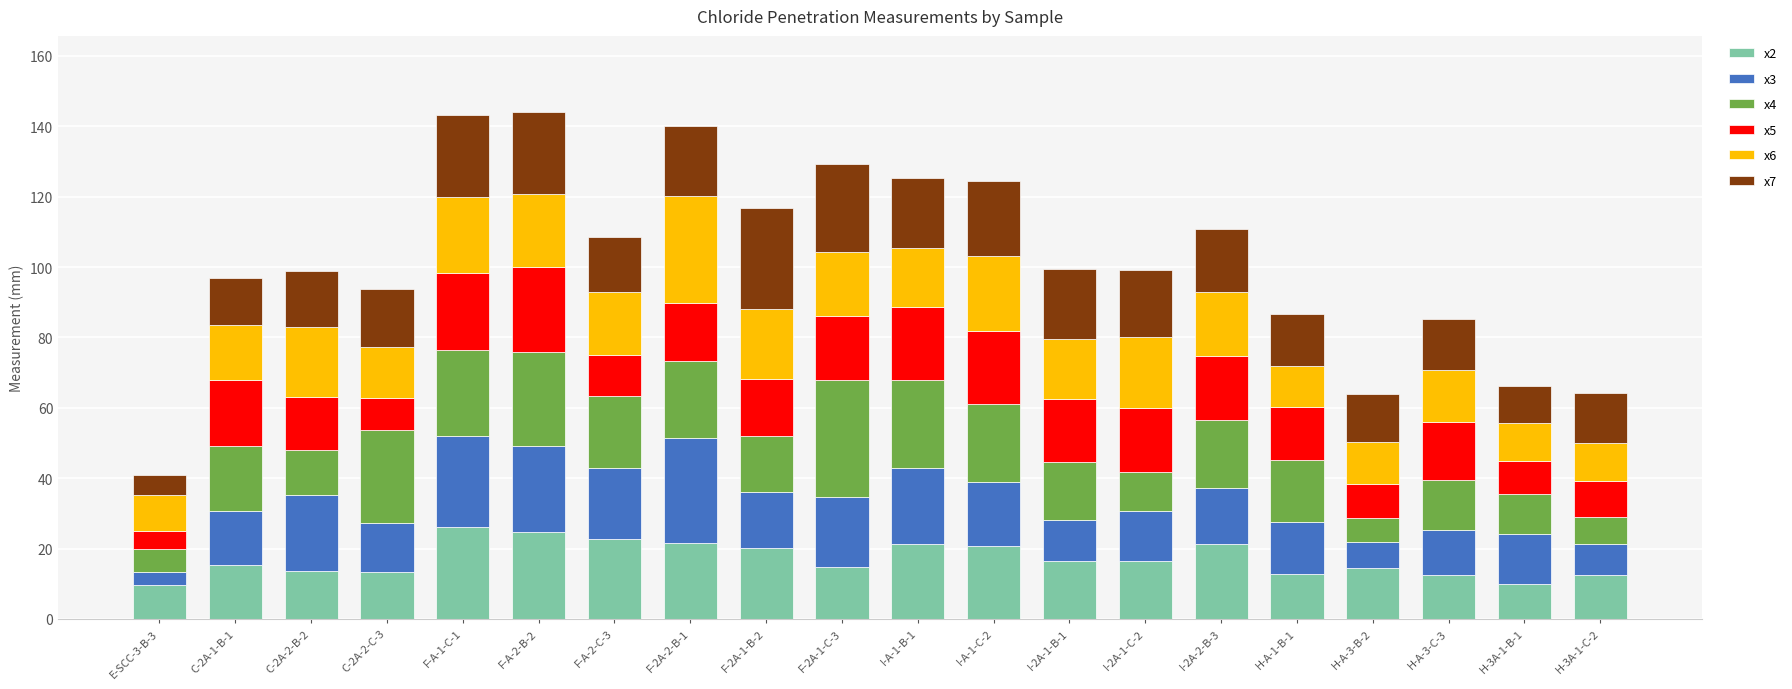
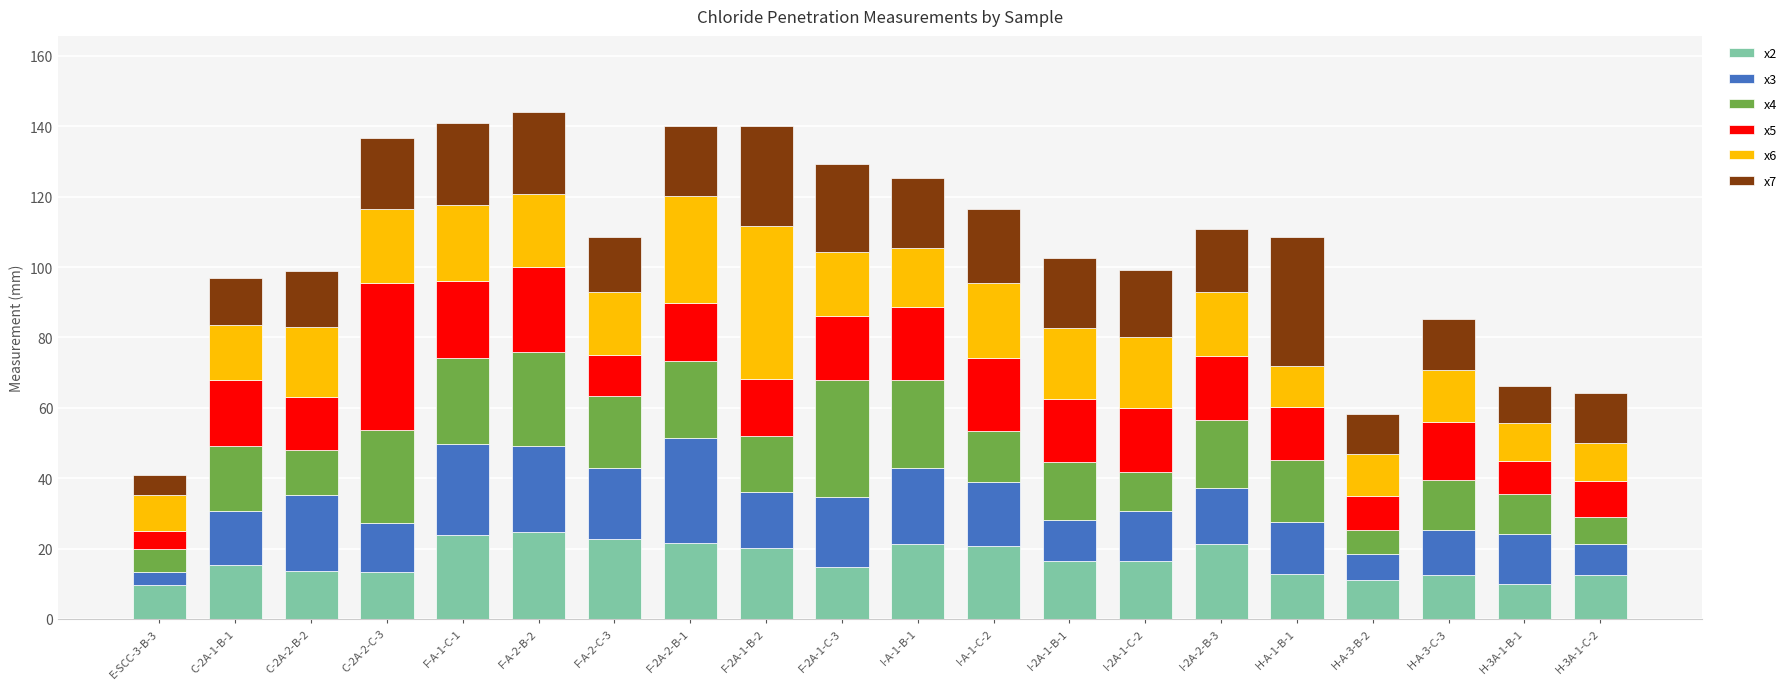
x5, C-2A-2-C-3: 9 -> 42
x6, C-2A-2-C-3: 14 -> 21
x7, C-2A-2-C-3: 16 -> 20
x2, F-A-1-C-1: 26 -> 24
x6, F-2A-1-B-2: 20 -> 44
x4, I-A-1-C-2: 22 -> 15
x6, I-2A-1-B-1: 17 -> 20
x7, H-A-1-B-1: 15 -> 37
x2, H-A-3-B-2: 15 -> 11
x7, H-A-3-B-2: 14 -> 11
